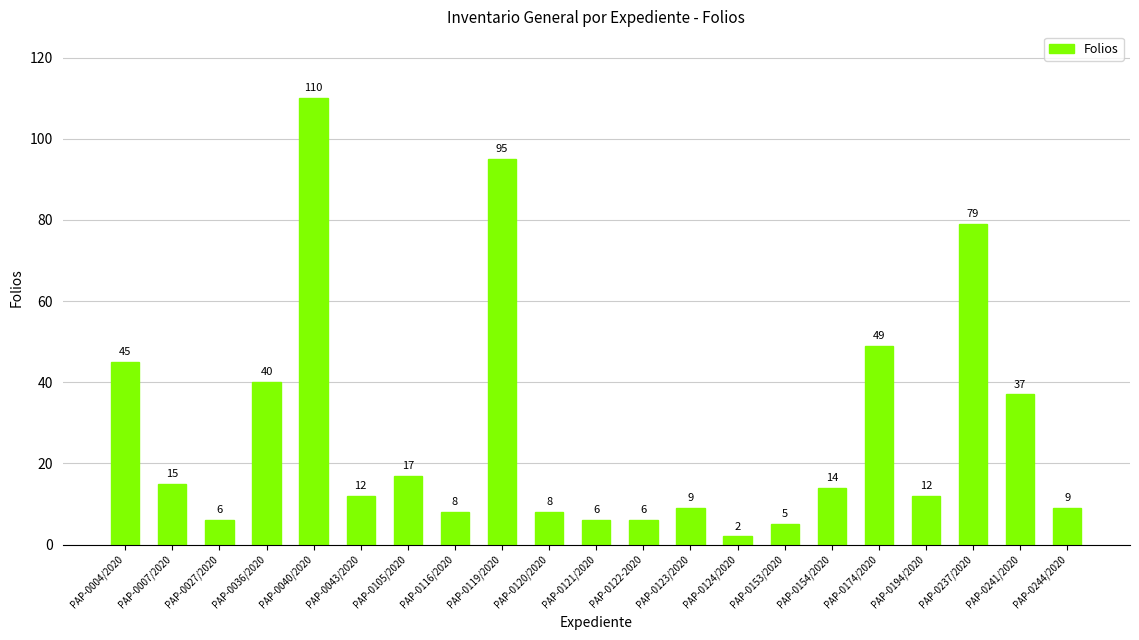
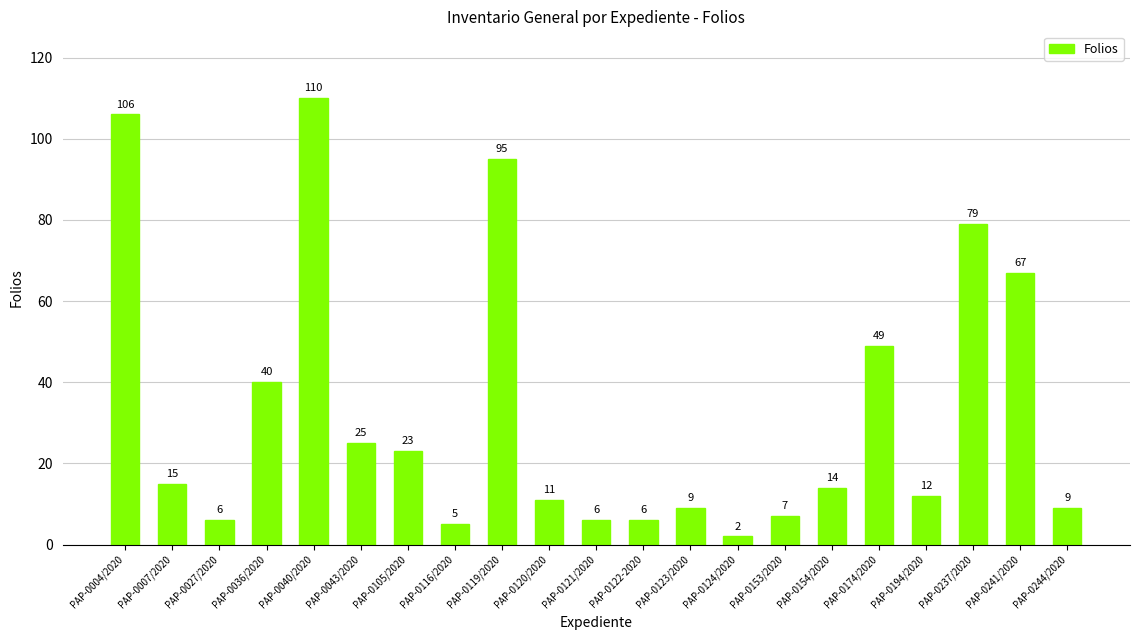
PAP-0004/2020: 45 -> 106
PAP-0043/2020: 12 -> 25
PAP-0105/2020: 17 -> 23
PAP-0116/2020: 8 -> 5
PAP-0120/2020: 8 -> 11
PAP-0153/2020: 5 -> 7
PAP-0241/2020: 37 -> 67
